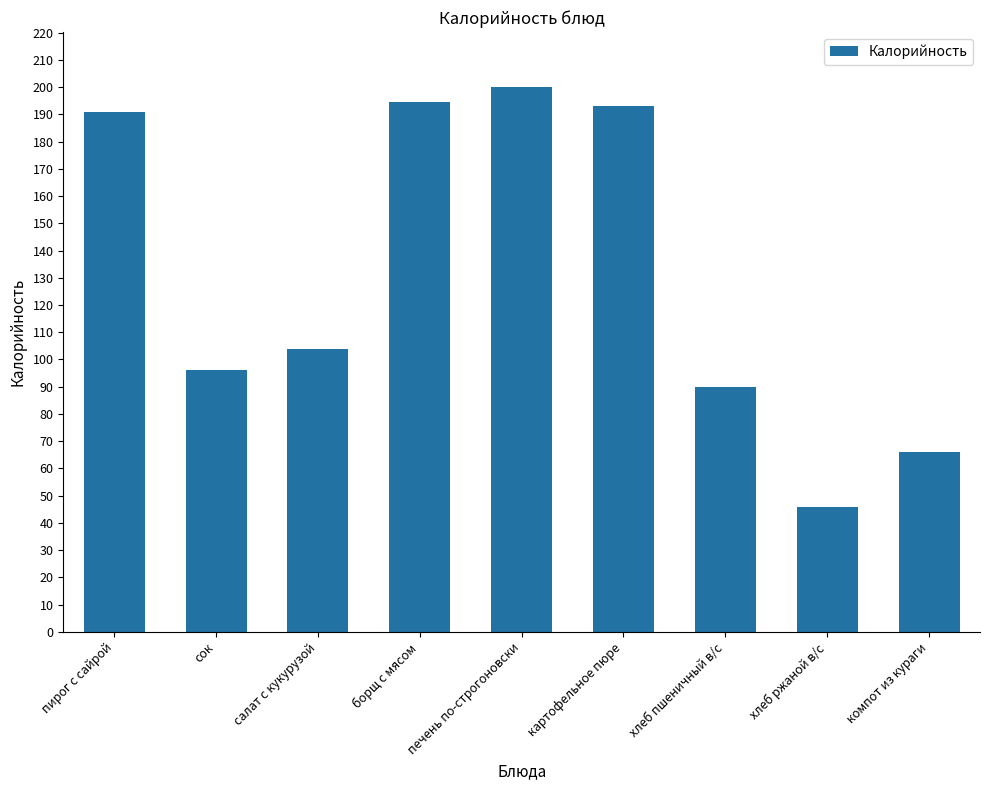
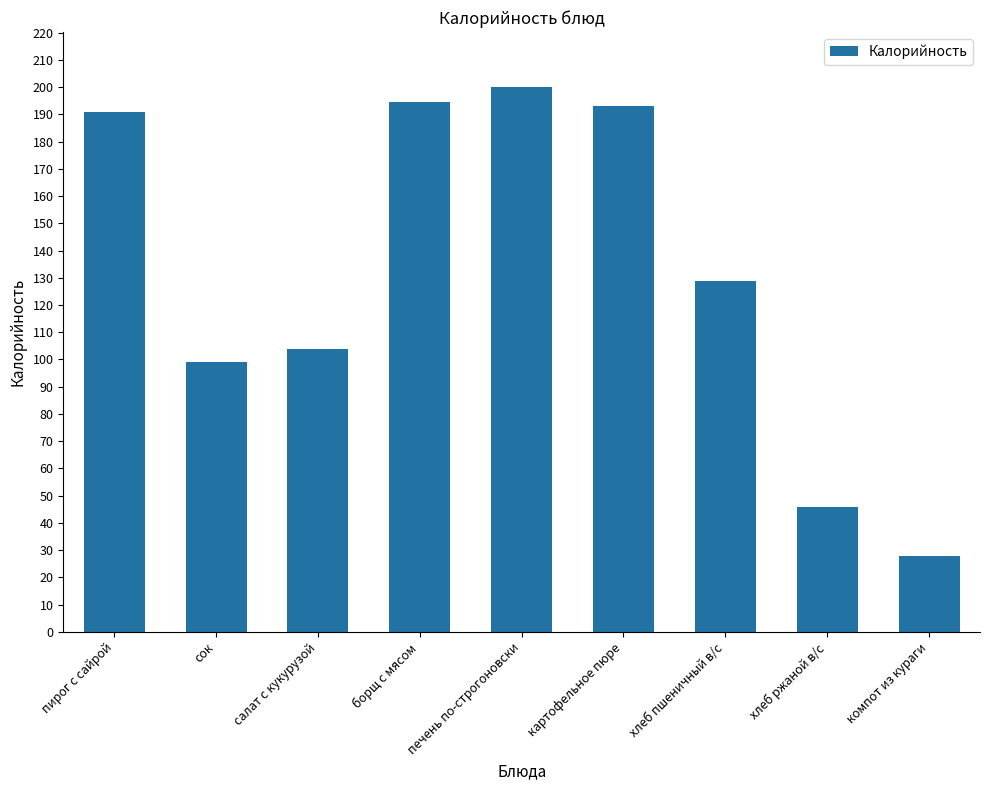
сок: 96 -> 99
хлеб пшеничный в/с: 90 -> 129
компот из кураги: 66 -> 28
